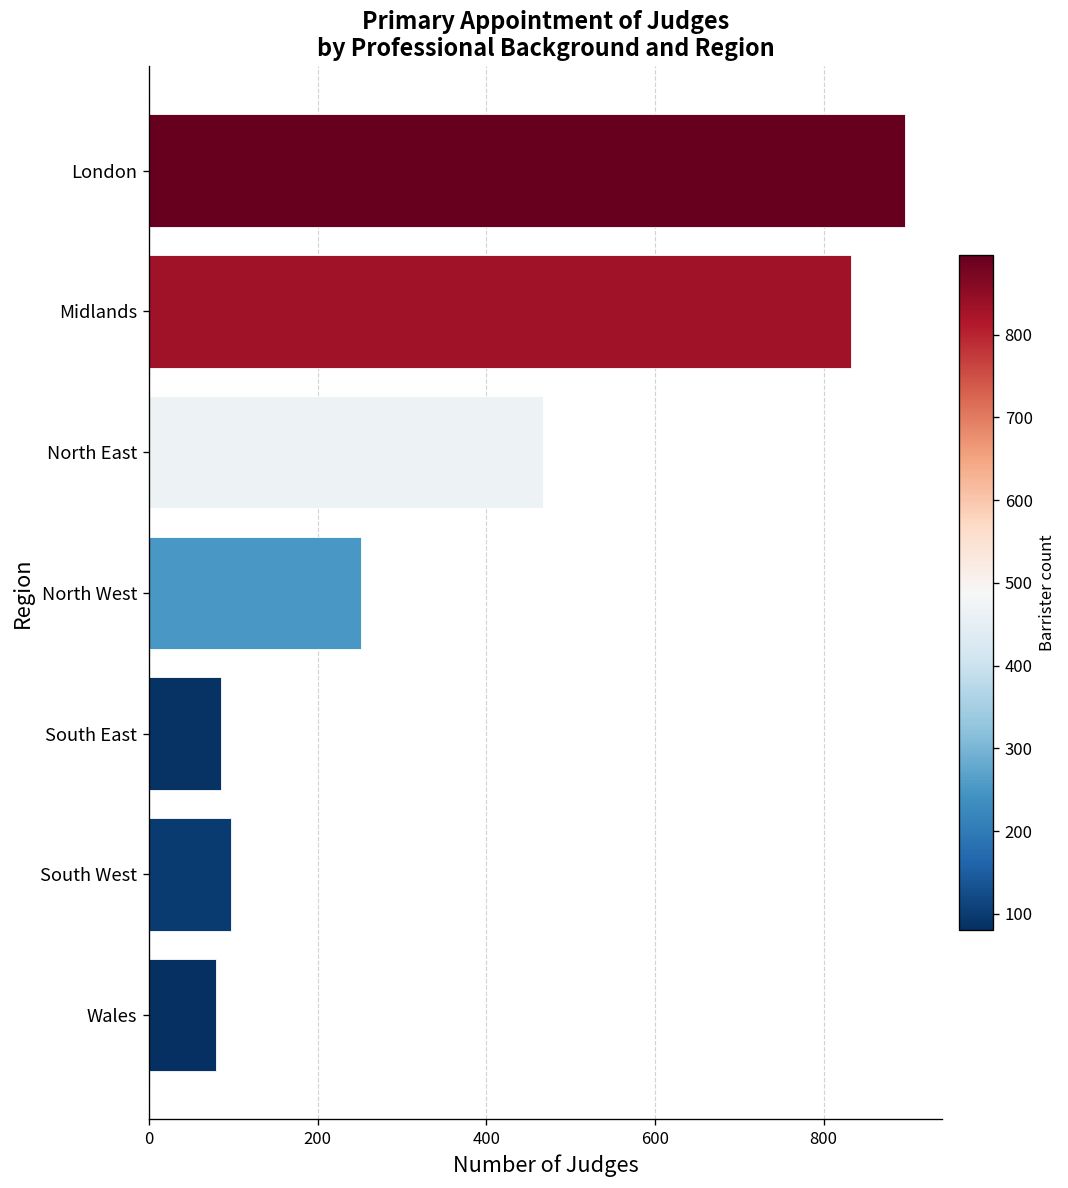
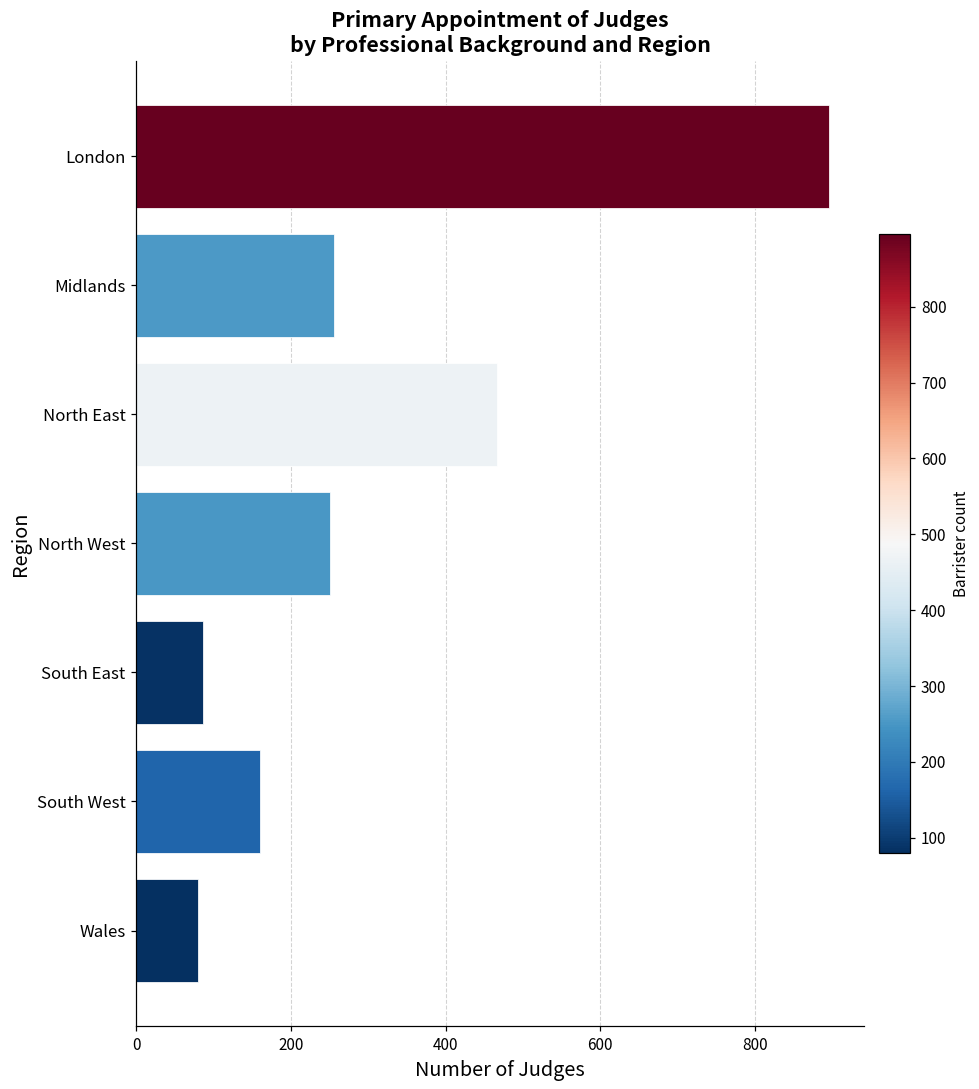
Midlands: 830 -> 260
South West: 100 -> 160
